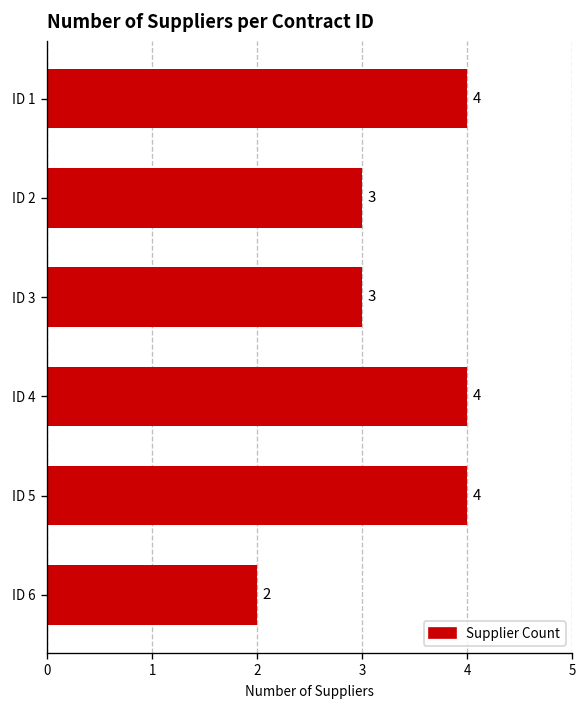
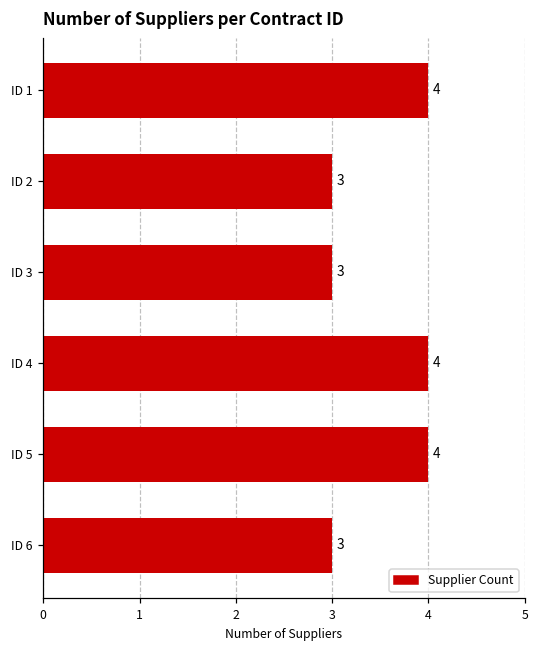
ID 6: 2 -> 3
